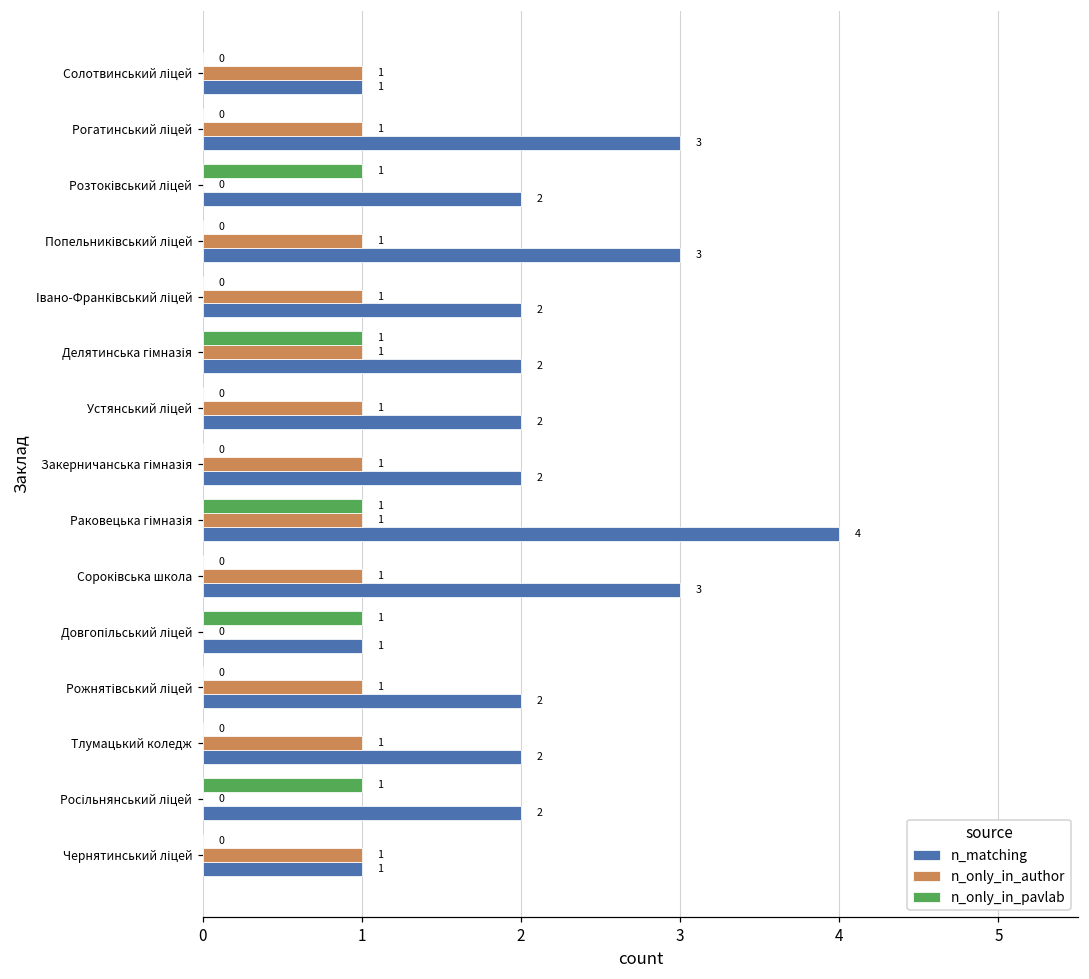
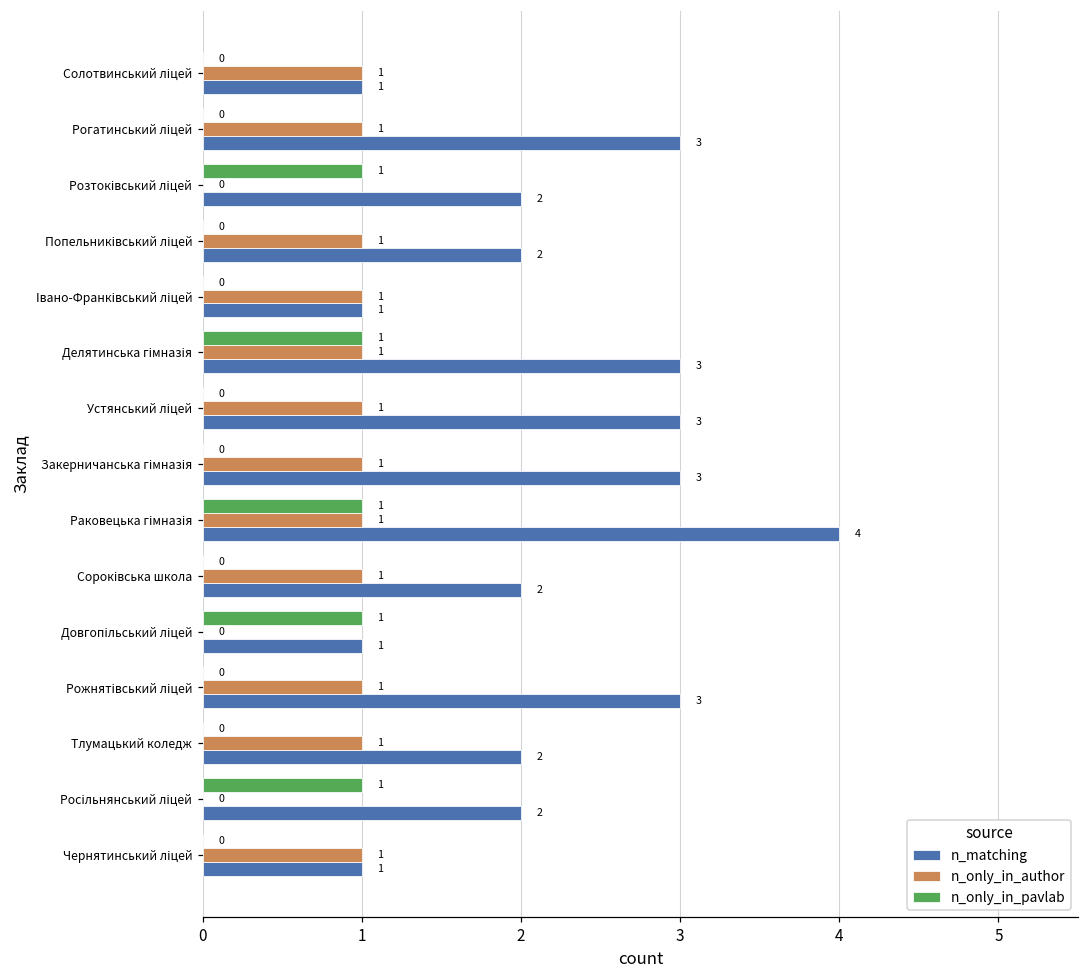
n_matching, Попельниківський ліцей: 3 -> 2
n_matching, Івано-Франківський ліцей: 2 -> 1
n_matching, Делятинська гімназія: 2 -> 3
n_matching, Устянський ліцей: 2 -> 3
n_matching, Закерничанська гімназія: 2 -> 3
n_matching, Сороківська школа: 3 -> 2
n_matching, Рожнятівський ліцей: 2 -> 3
